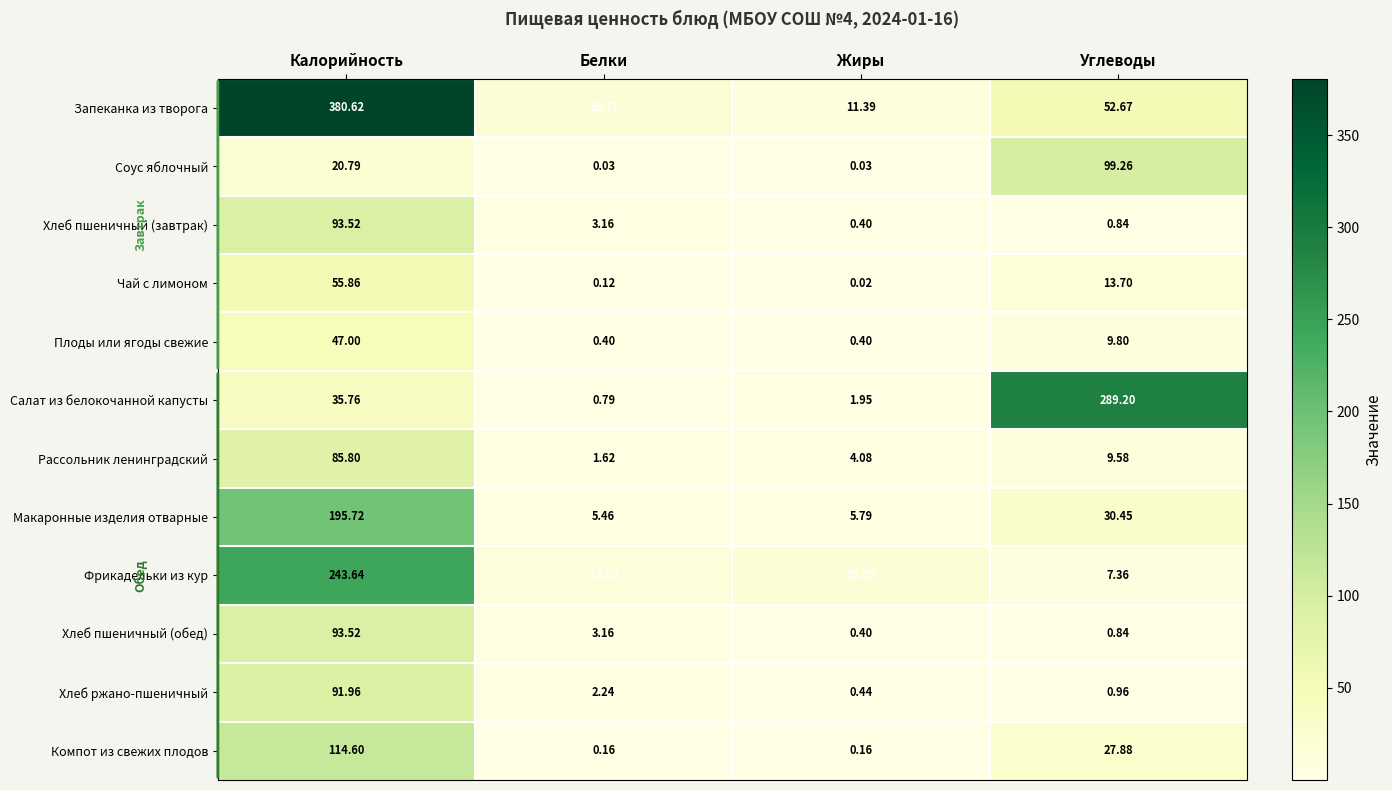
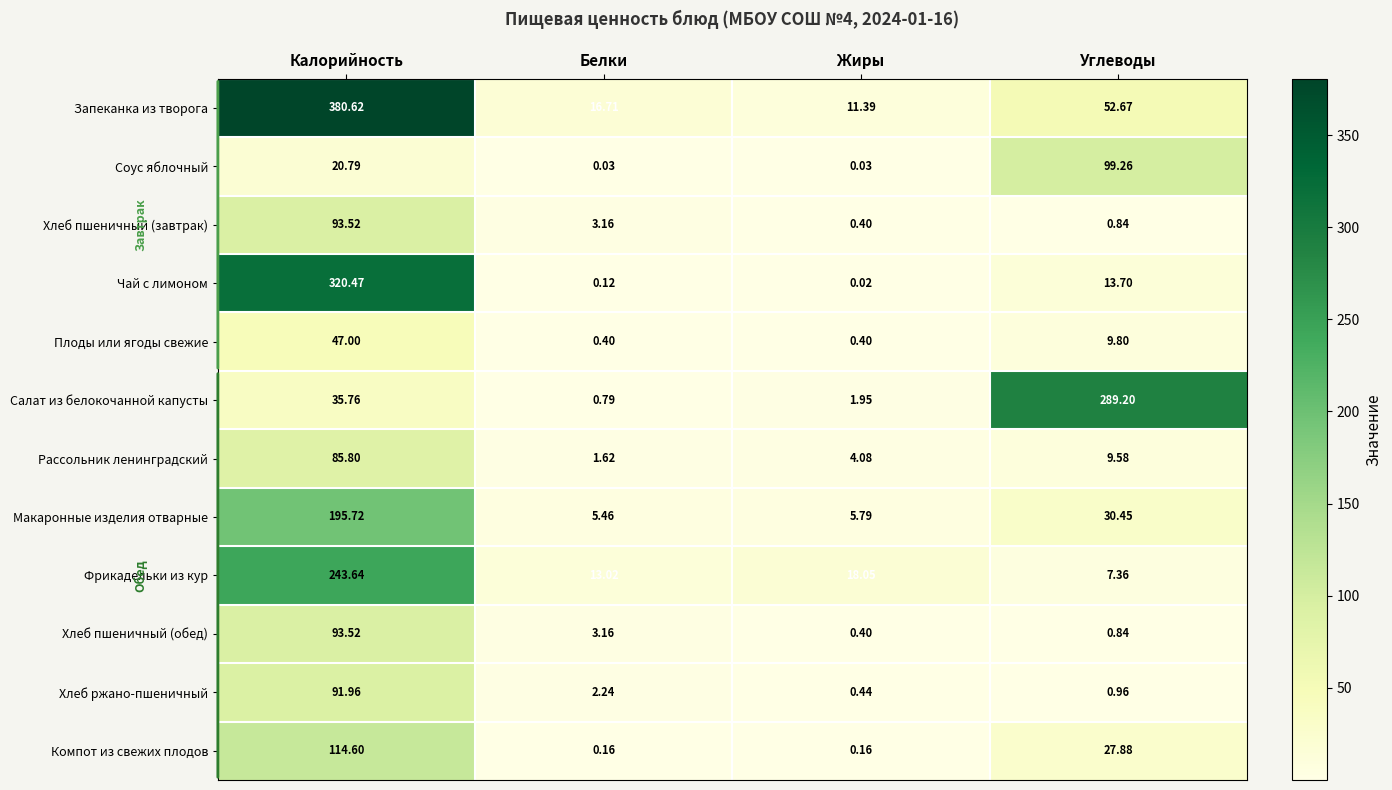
Чай с лимоном, Калорийность: 55.86 -> 320.47
